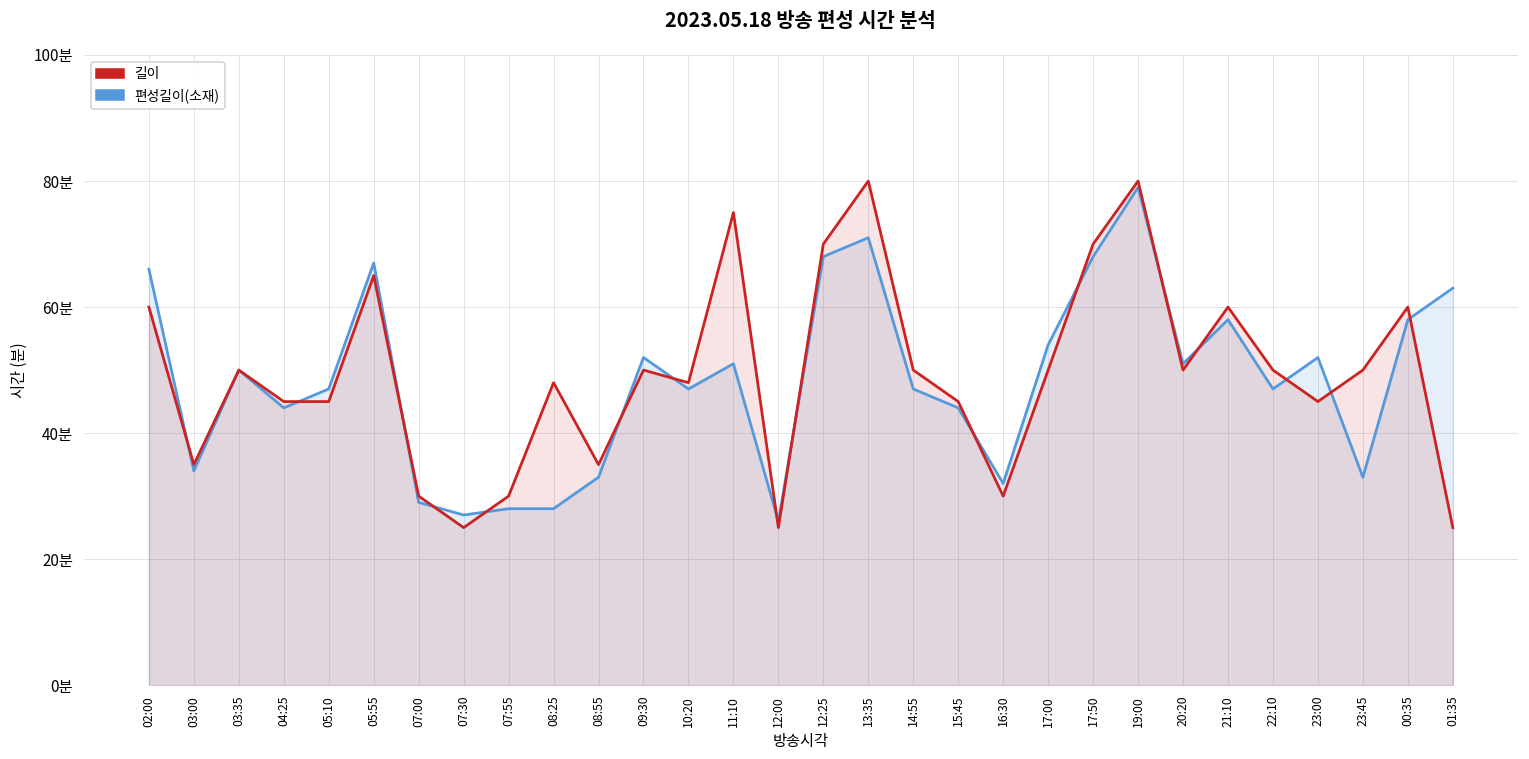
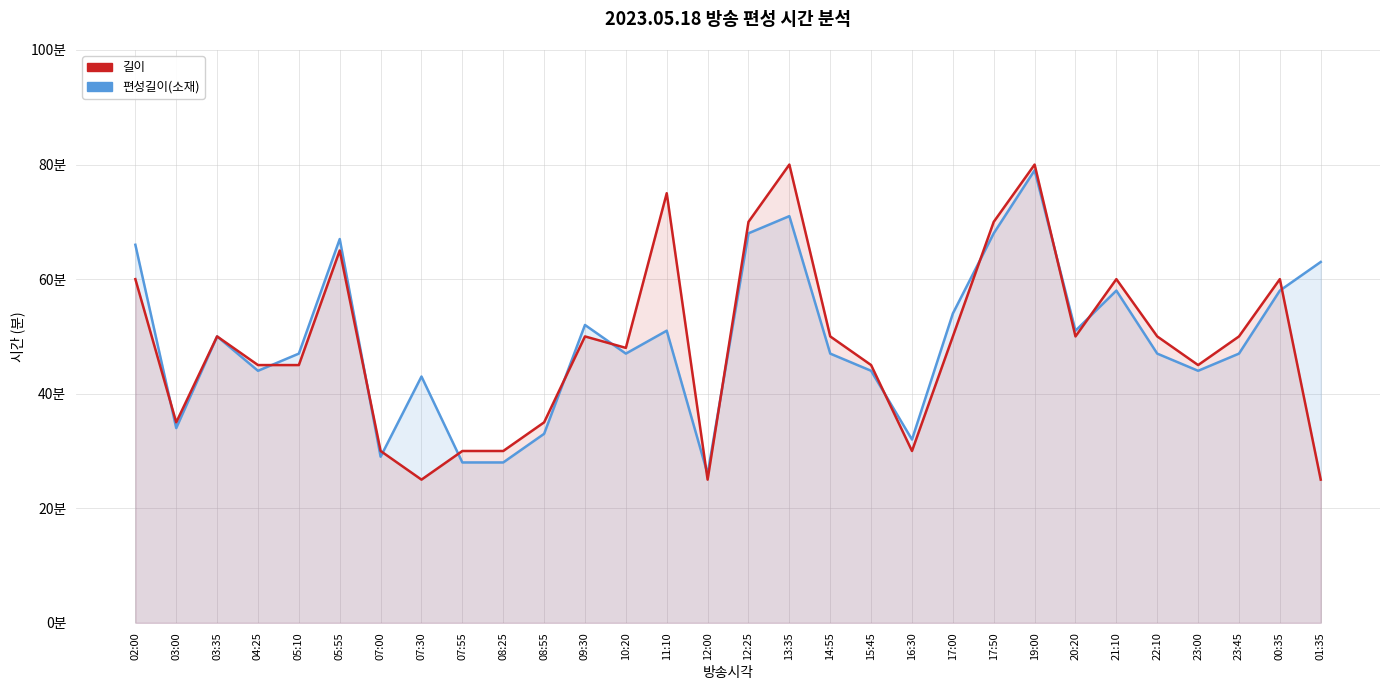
편성길이(소재), 07:30: 27분 -> 43분
길이, 08:25: 48분 -> 30분
편성길이(소재), 23:00: 52분 -> 44분
편성길이(소재), 23:45: 33분 -> 47분
